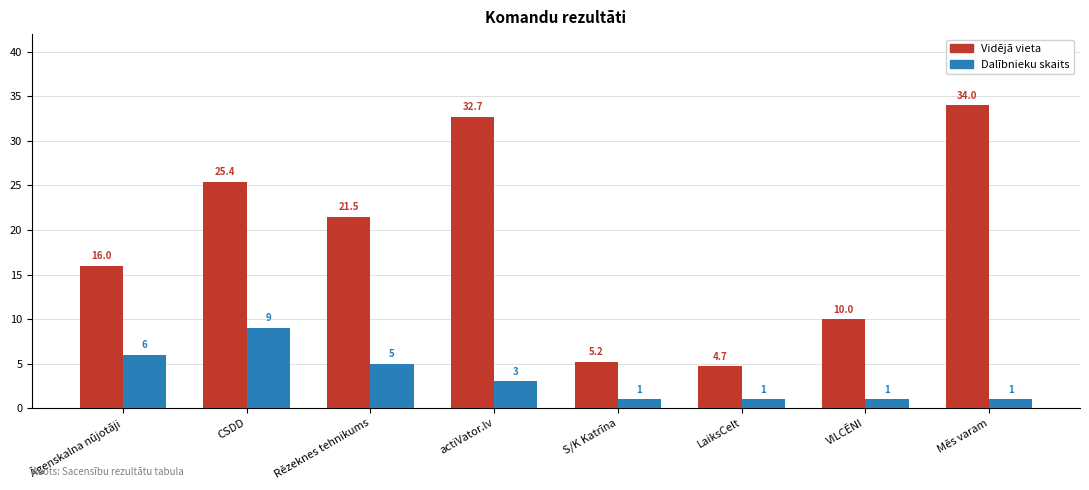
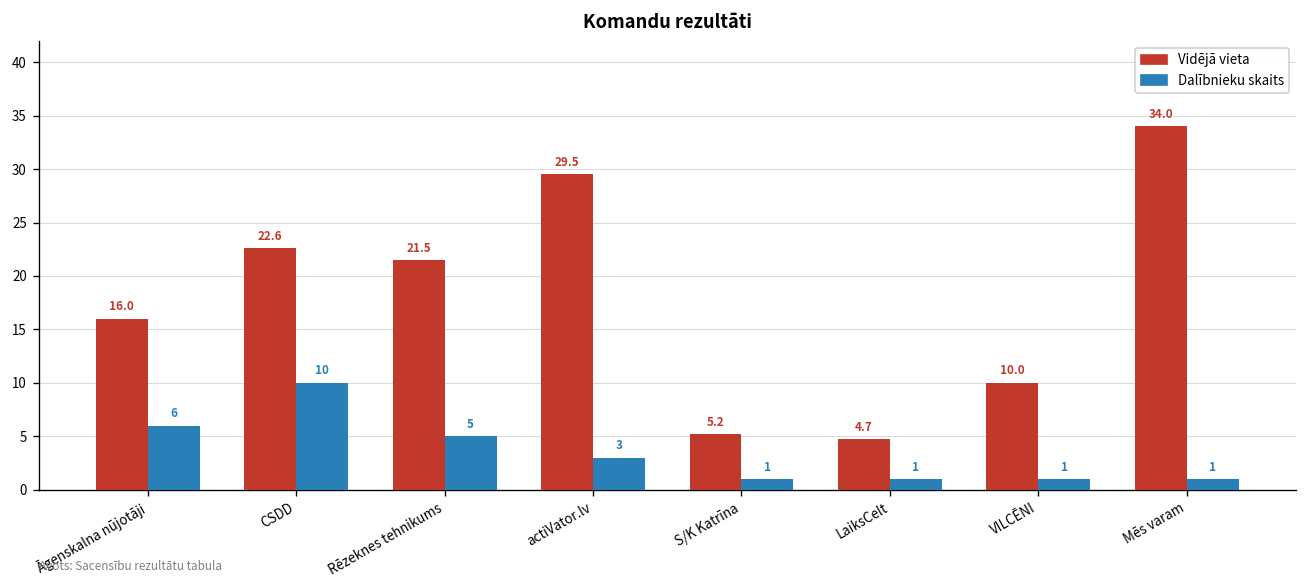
Vidējā vieta, CSDD: 25.4 -> 22.6
Dalībnieku skaits, CSDD: 9 -> 10
Vidējā vieta, actiVator.lv: 32.7 -> 29.5
